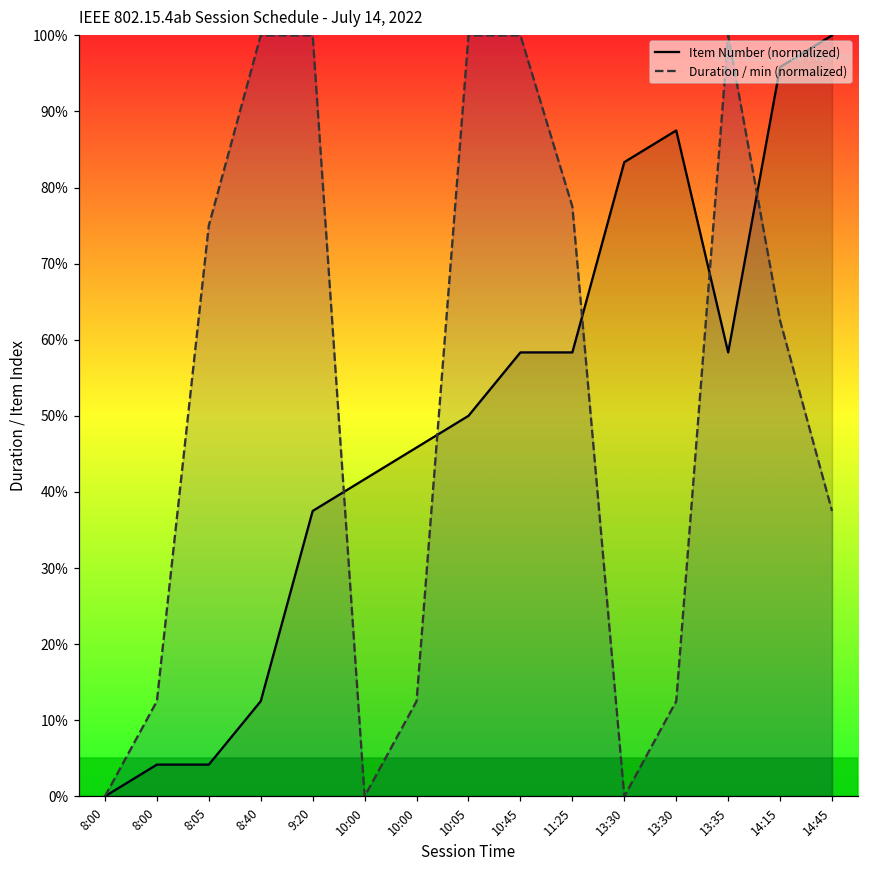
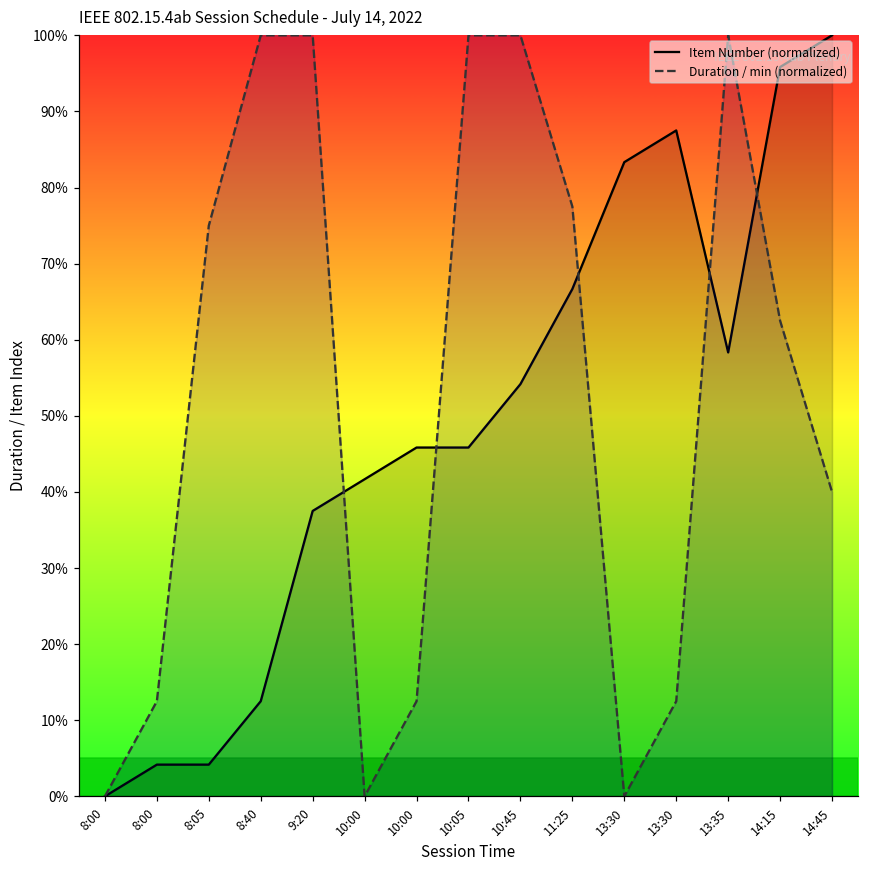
Item Number (normalized), 10:05: 50% -> 46%
Item Number (normalized), 10:45: 58% -> 54%
Item Number (normalized), 11:25: 58% -> 67%
Duration / min (normalized), 14:45: 38% -> 40%
